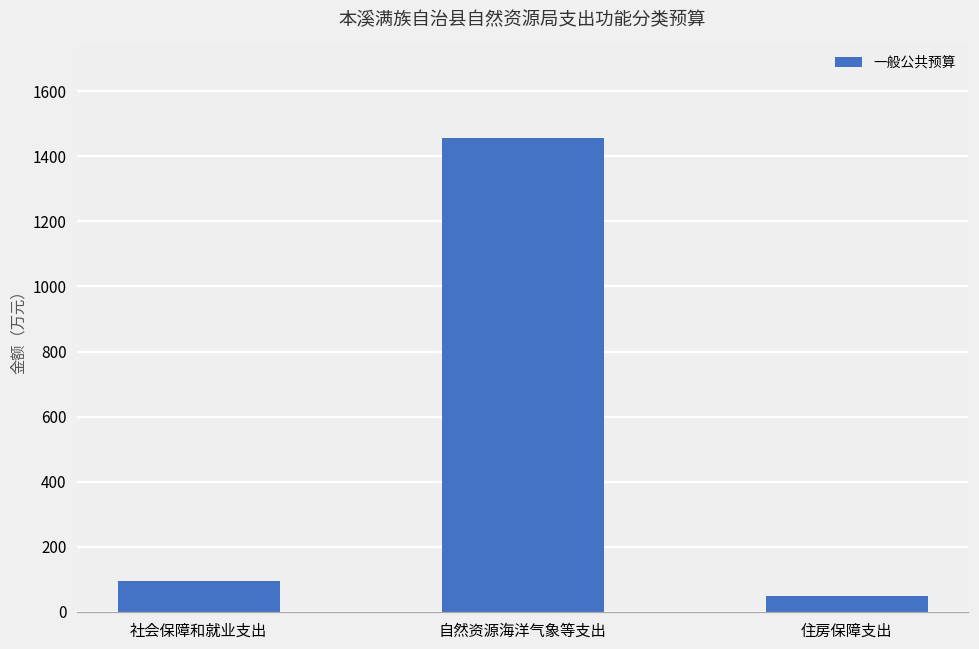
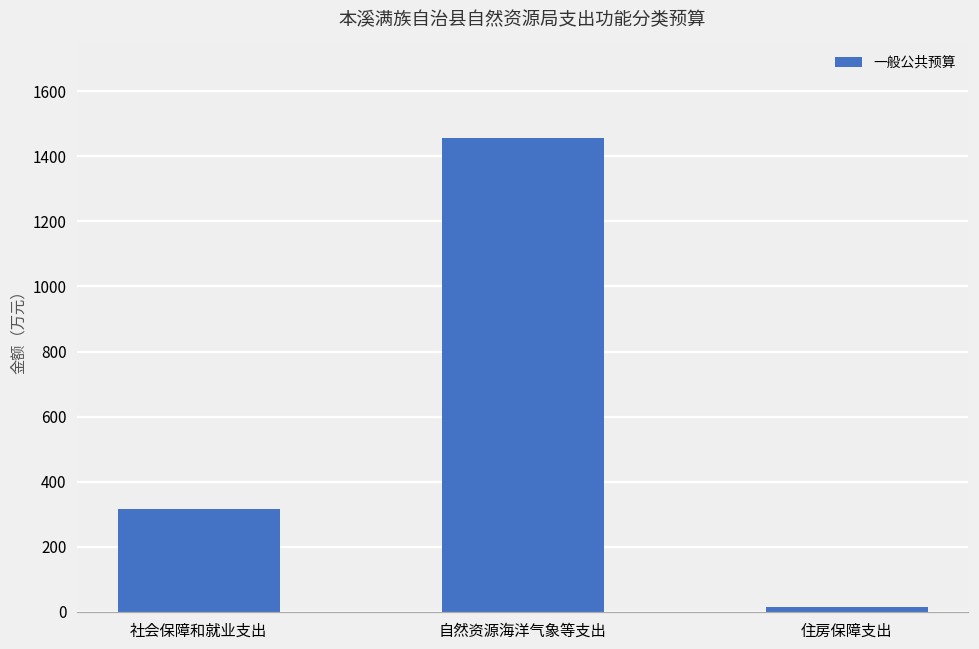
社会保障和就业支出: 100 -> 320
住房保障支出: 50 -> 20
